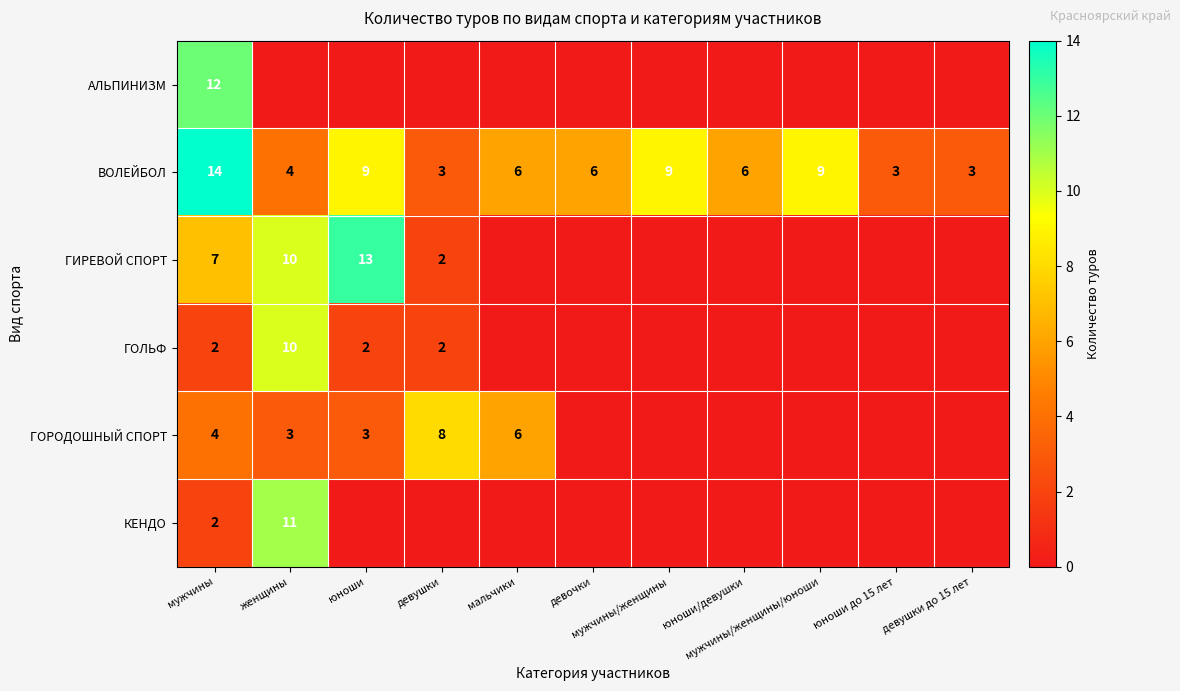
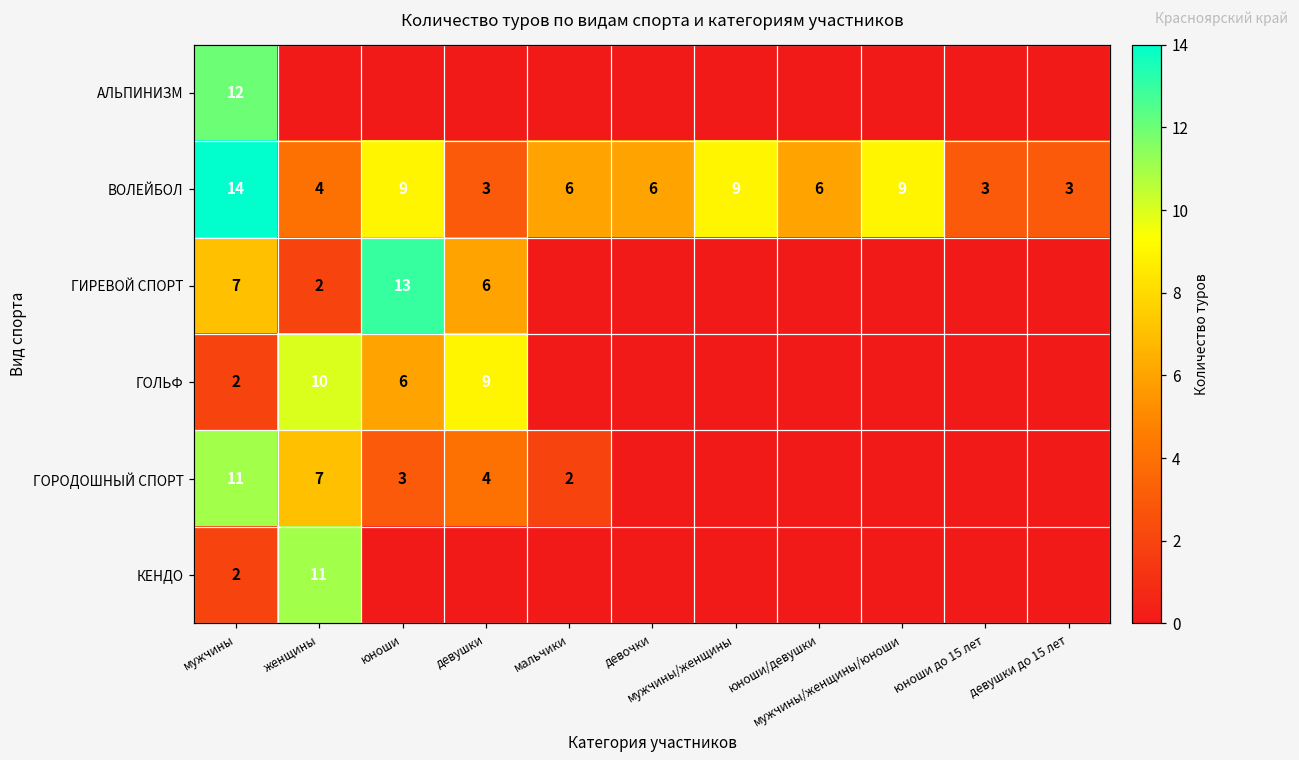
ГИРЕВОЙ СПОРТ, женщины: 10 -> 2
ГИРЕВОЙ СПОРТ, девушки: 2 -> 6
ГОЛЬФ, юноши: 2 -> 6
ГОЛЬФ, девушки: 2 -> 9
ГОРОДОШНЫЙ СПОРТ, мужчины: 4 -> 11
ГОРОДОШНЫЙ СПОРТ, женщины: 3 -> 7
ГОРОДОШНЫЙ СПОРТ, девушки: 8 -> 4
ГОРОДОШНЫЙ СПОРТ, мальчики: 6 -> 2
